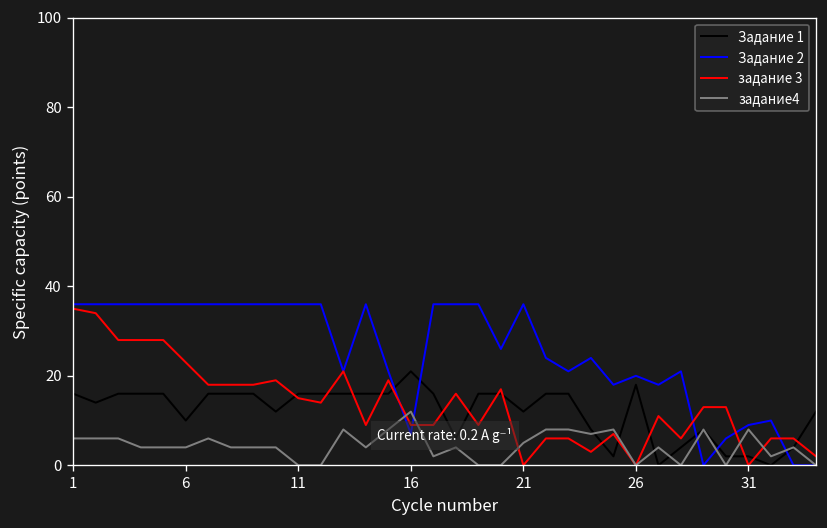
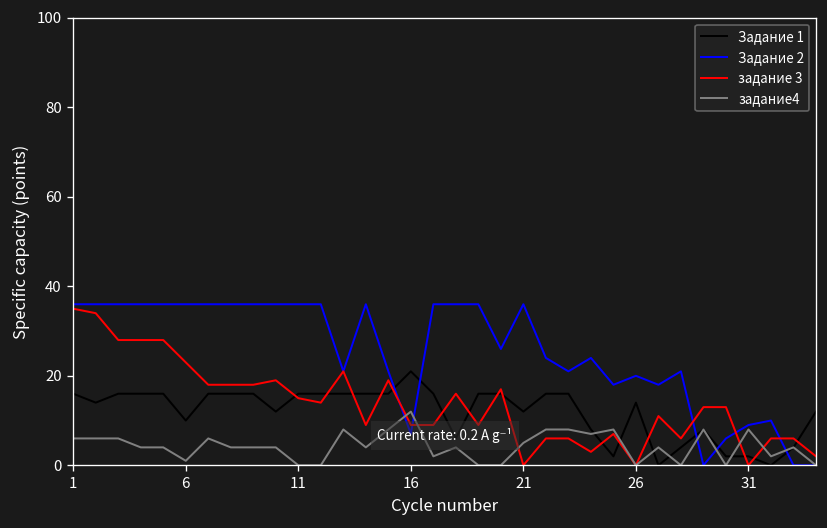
задание4, 6: 4 -> 1
Задание 1, 26: 18 -> 14
